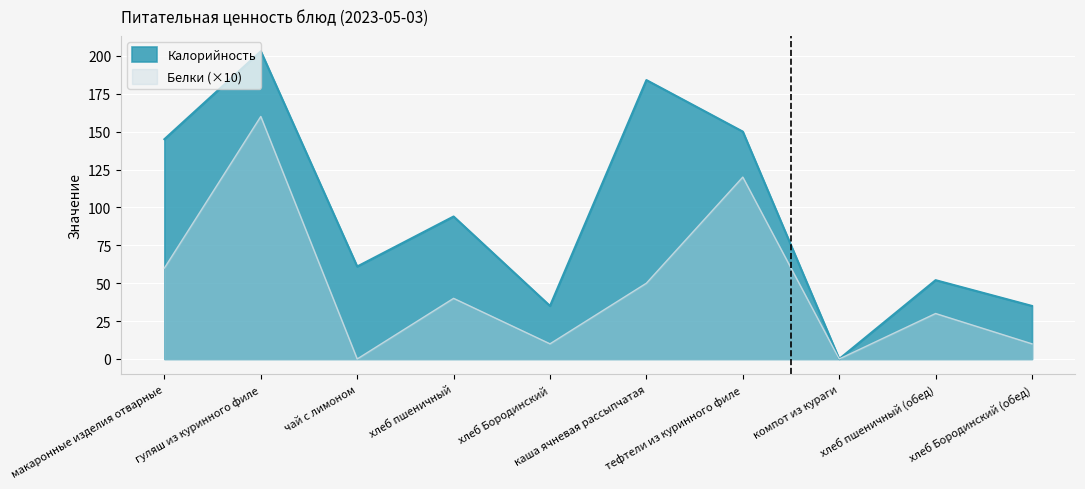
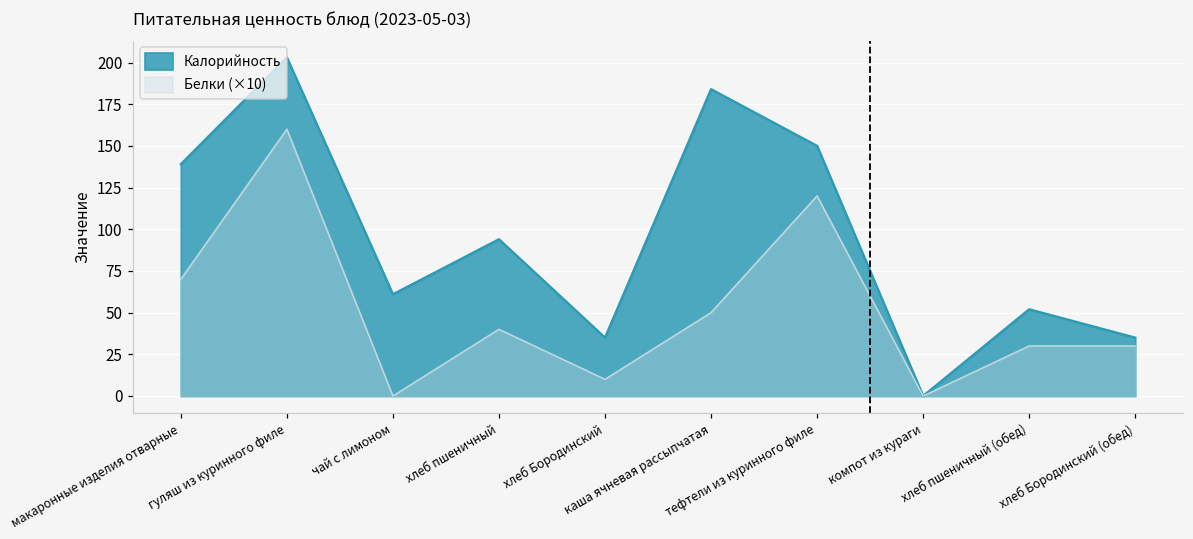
Калорийность, макаронные изделия отварные: 145 -> 139
Белки (×10), макаронные изделия отварные: 60 -> 70
Белки (×10), хлеб Бородинский (обед): 10 -> 30
